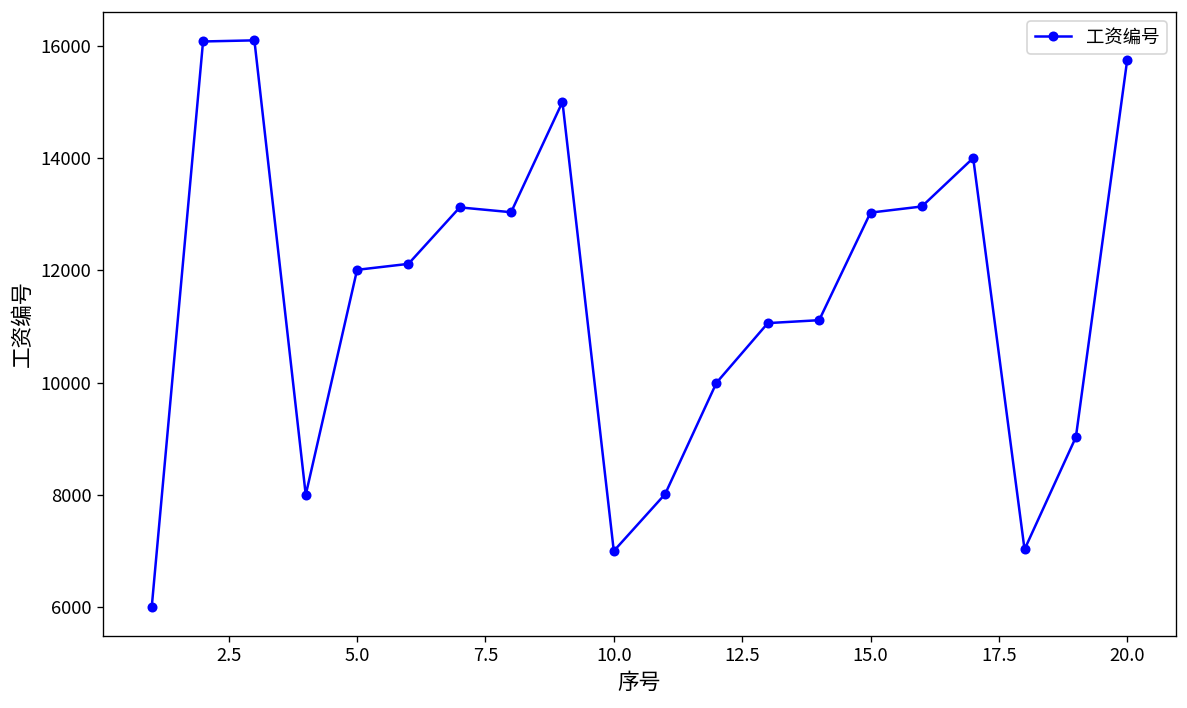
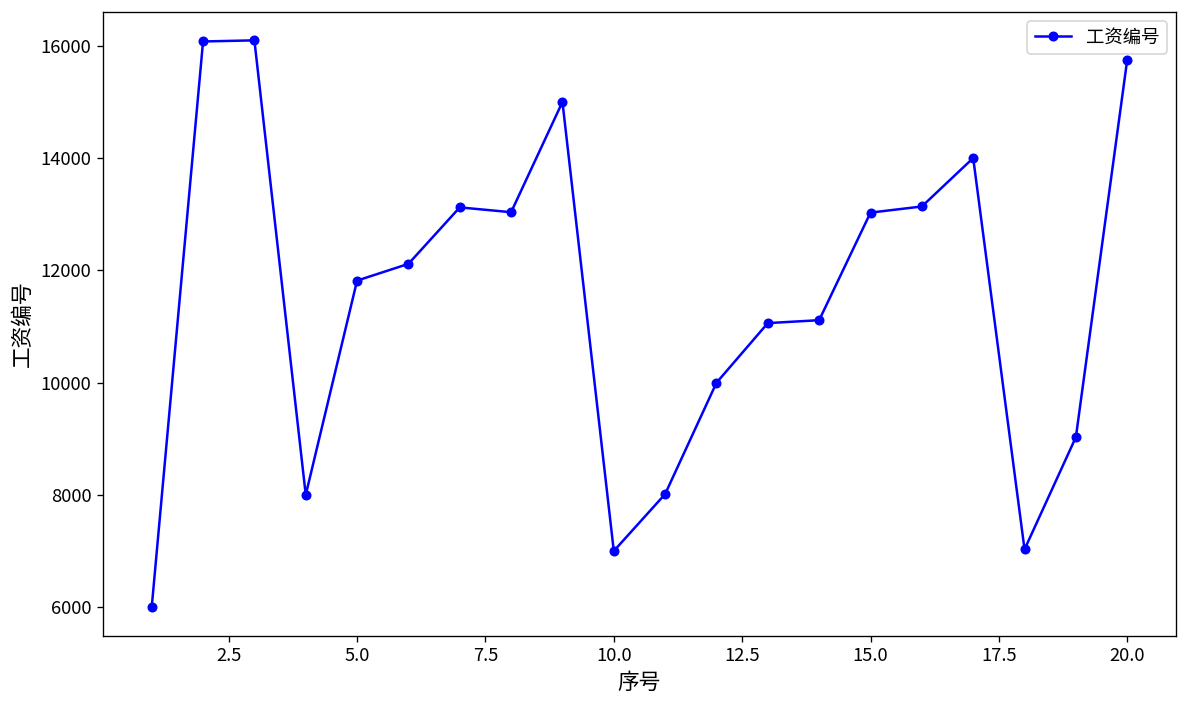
5.0: 12000 -> 11800
